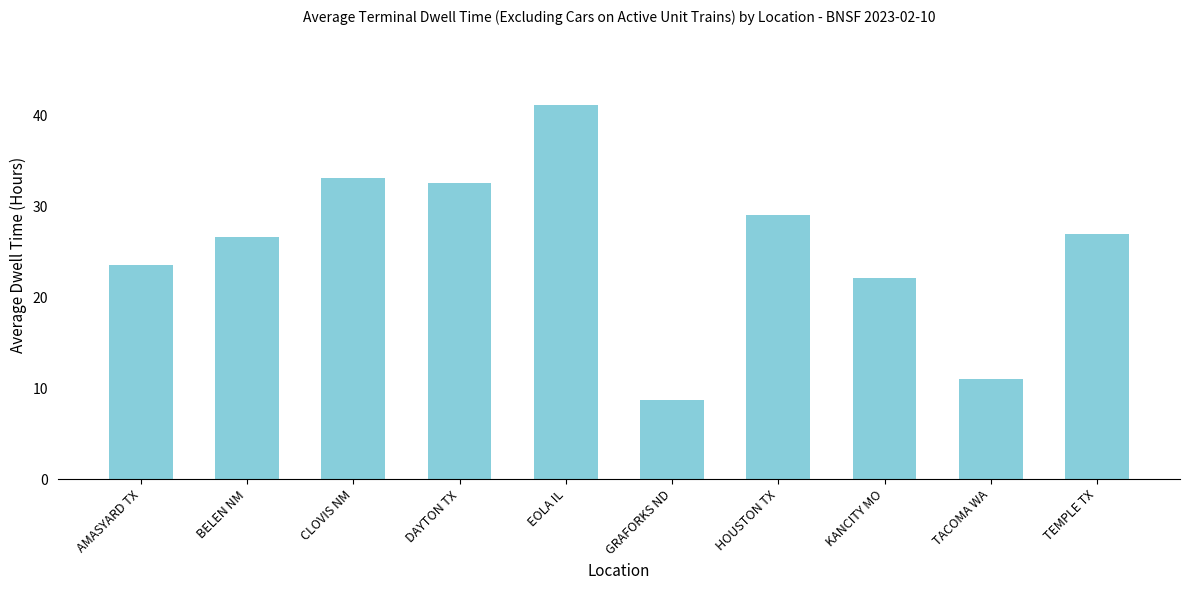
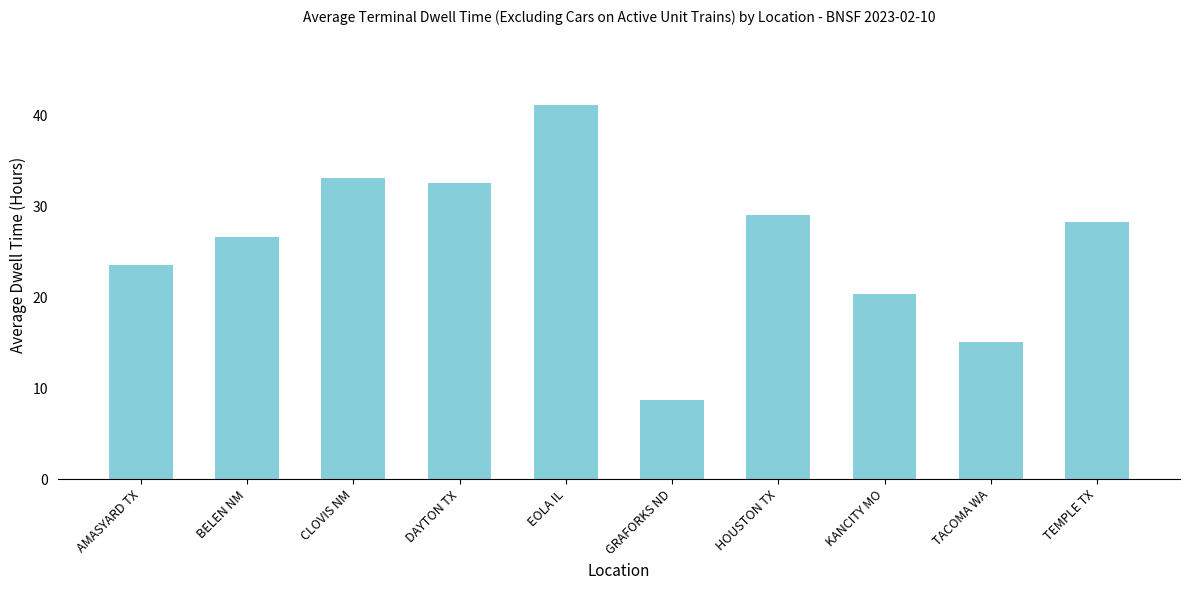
KANCITY MO: 22 -> 20
TACOMA WA: 11 -> 15
TEMPLE TX: 27 -> 28
